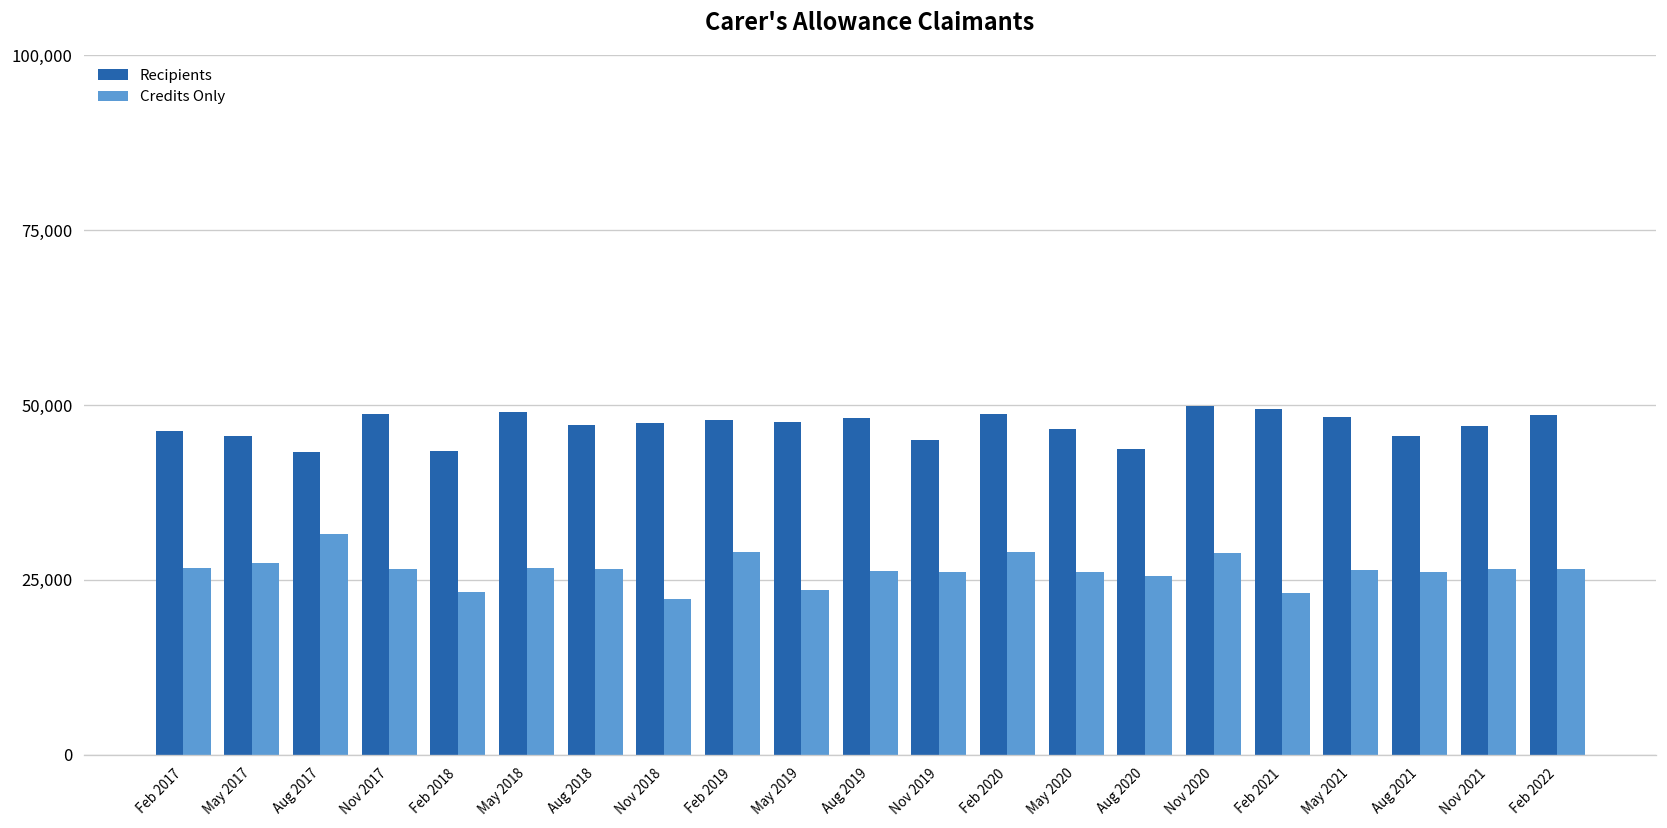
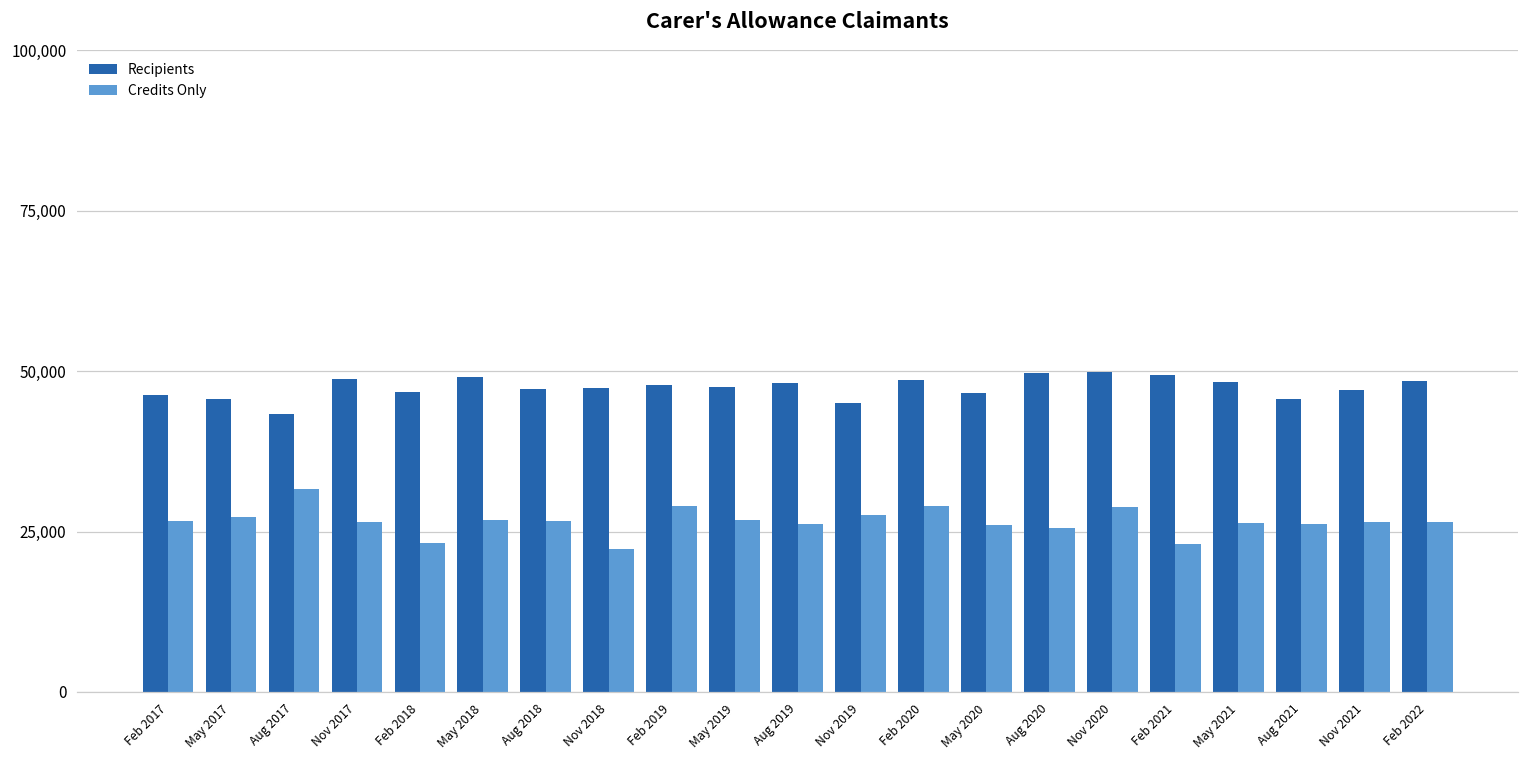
Recipients, Feb 2018: 43,000 -> 47,000
Credits Only, May 2019: 24,000 -> 27,000
Credits Only, Nov 2019: 26,000 -> 28,000
Recipients, Aug 2020: 44,000 -> 50,000
